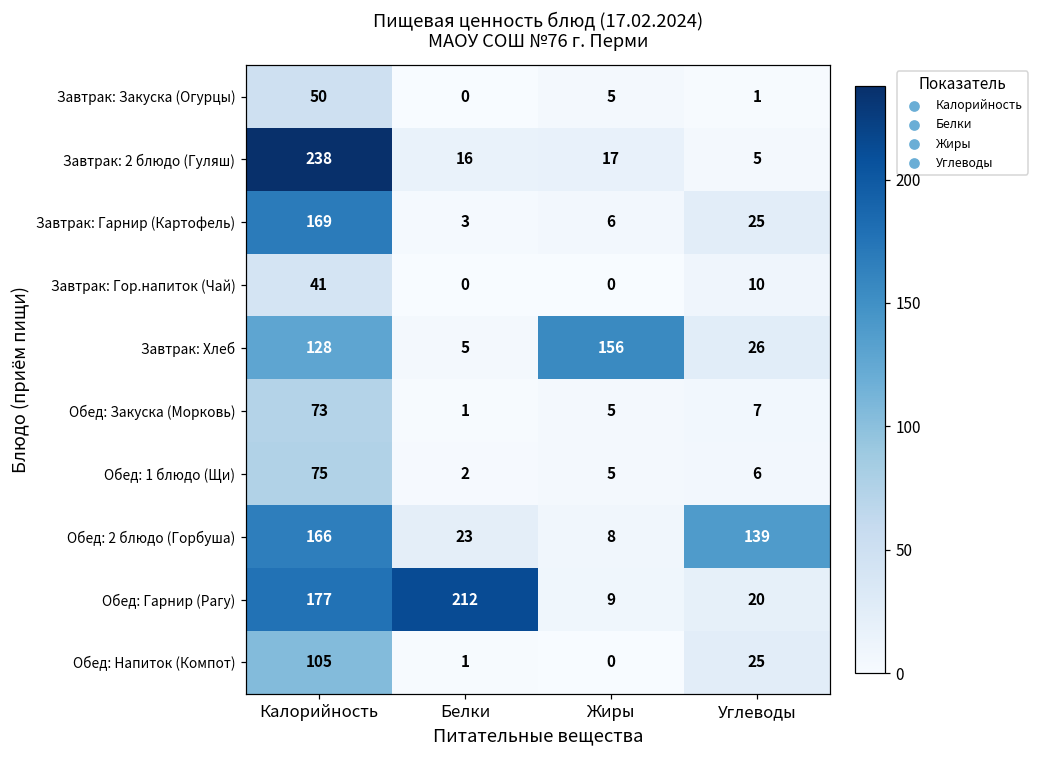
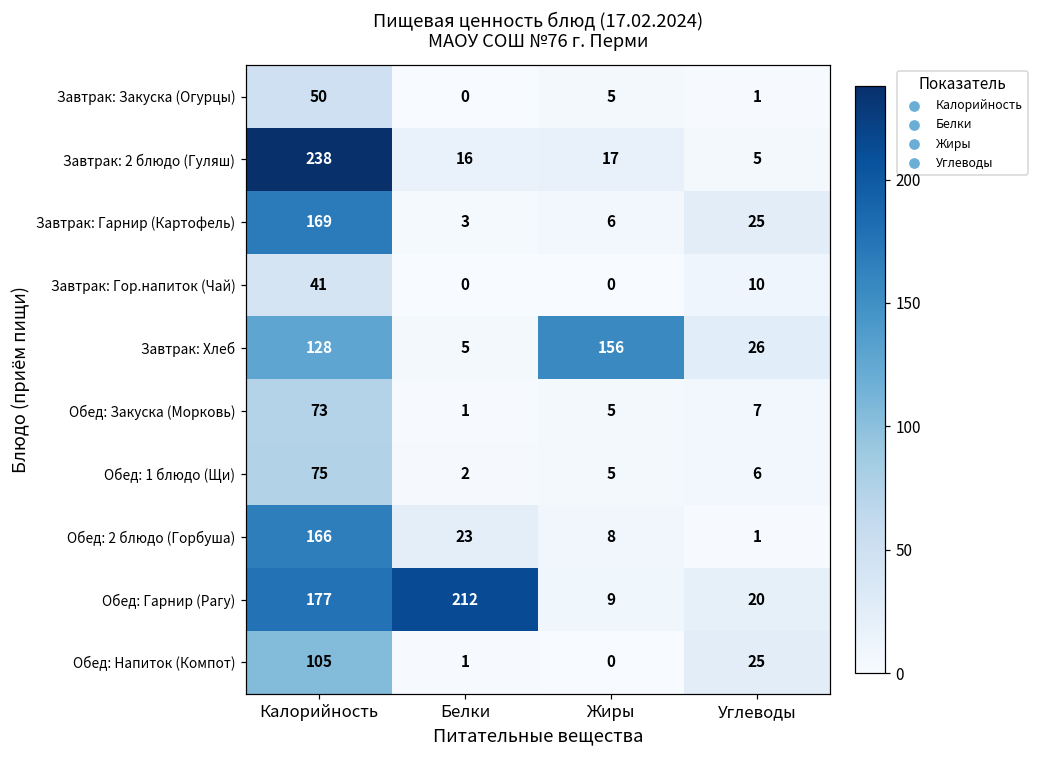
Обед: 2 блюдо (Горбуша), Углеводы: 139 -> 1
